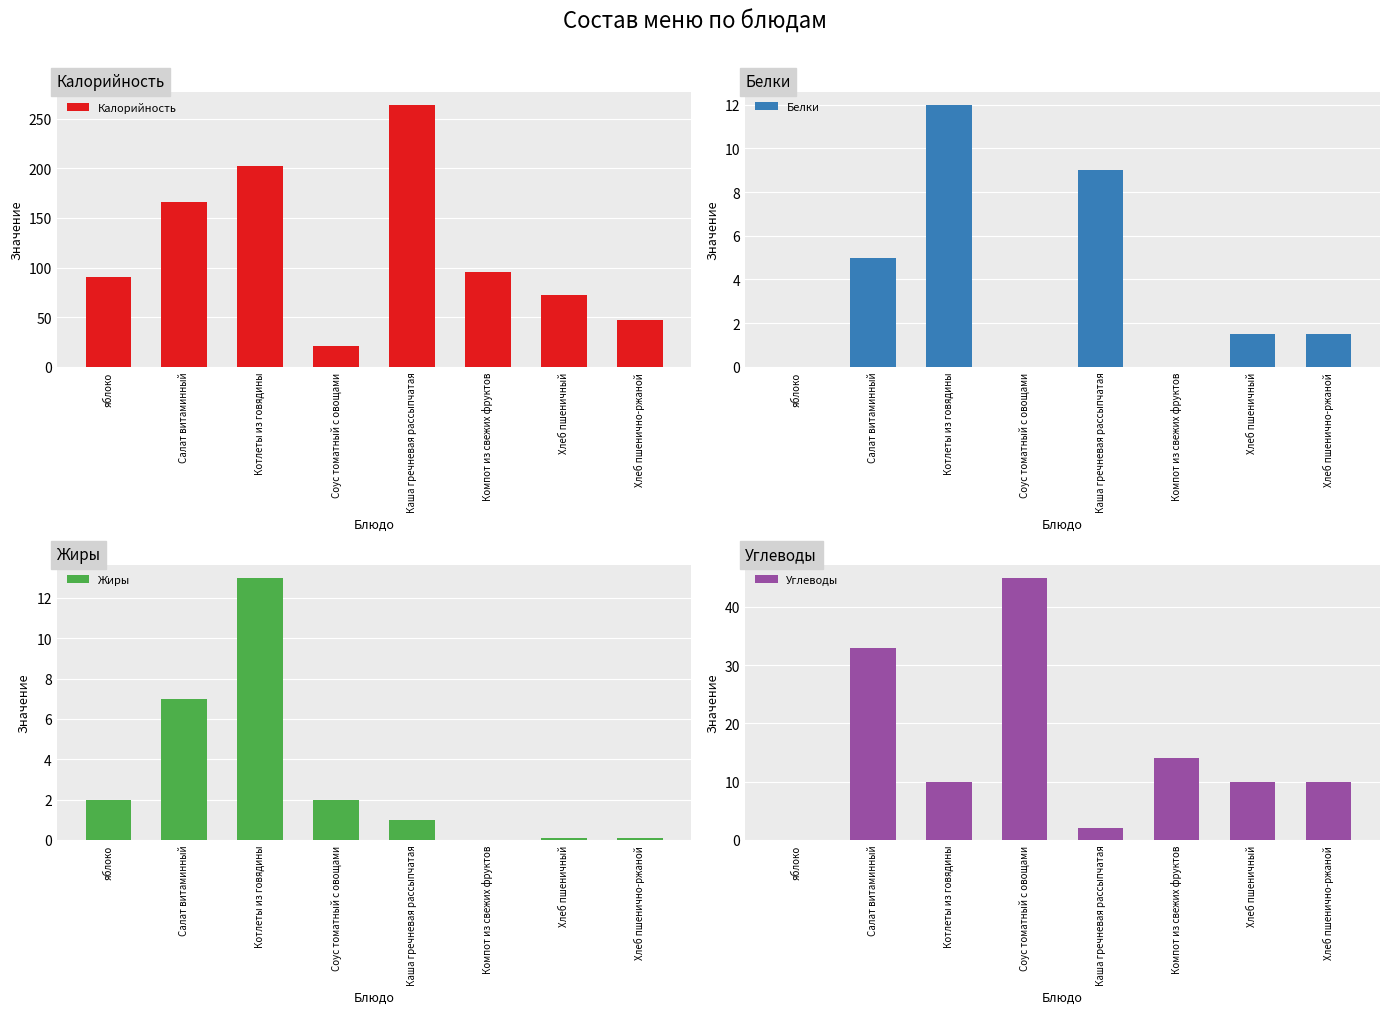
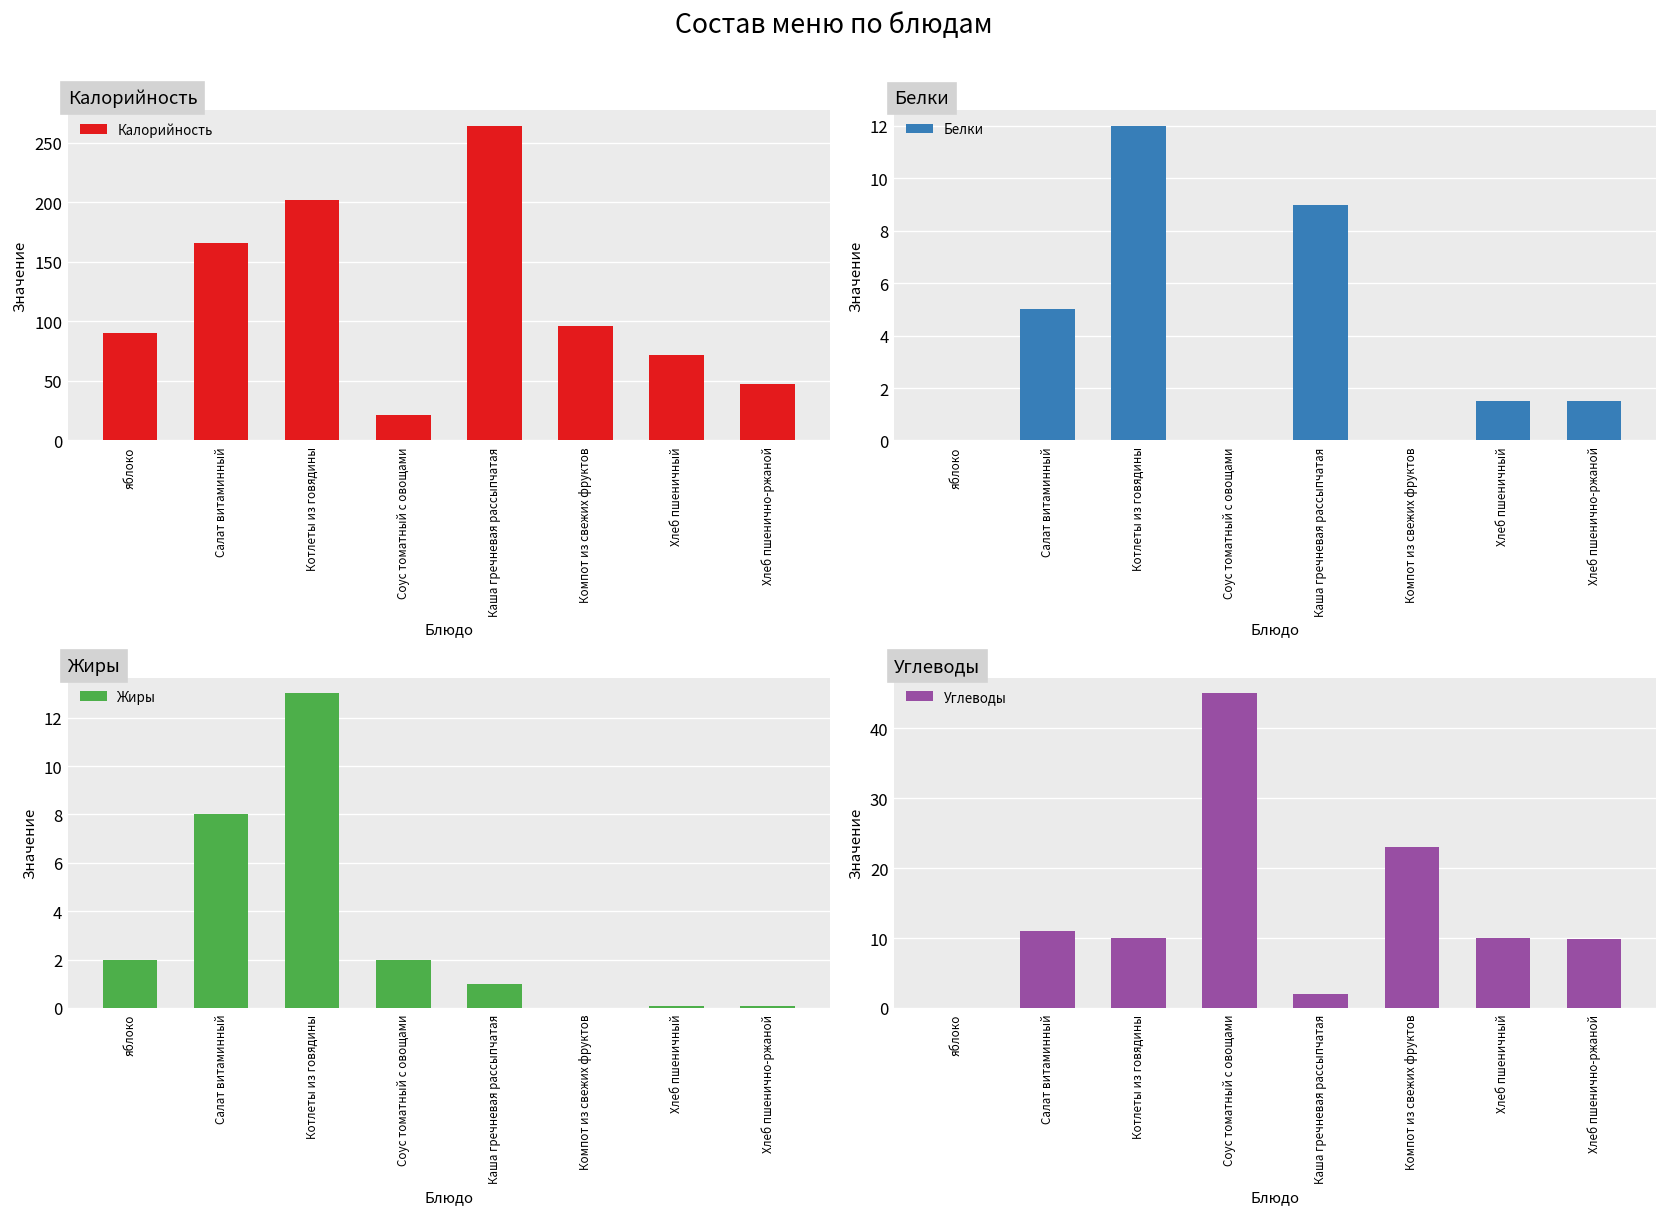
Жиры, Салат витаминный: 7 -> 8
Углеводы, Салат витаминный: 33 -> 11
Углеводы, Компот из свежих фруктов: 14 -> 23
